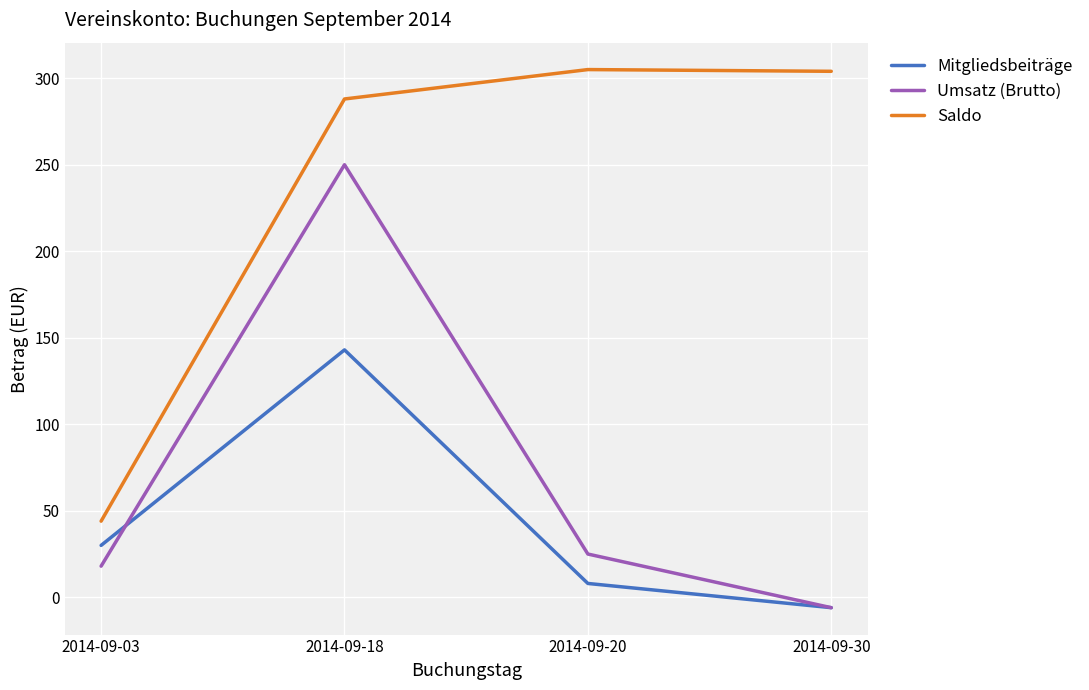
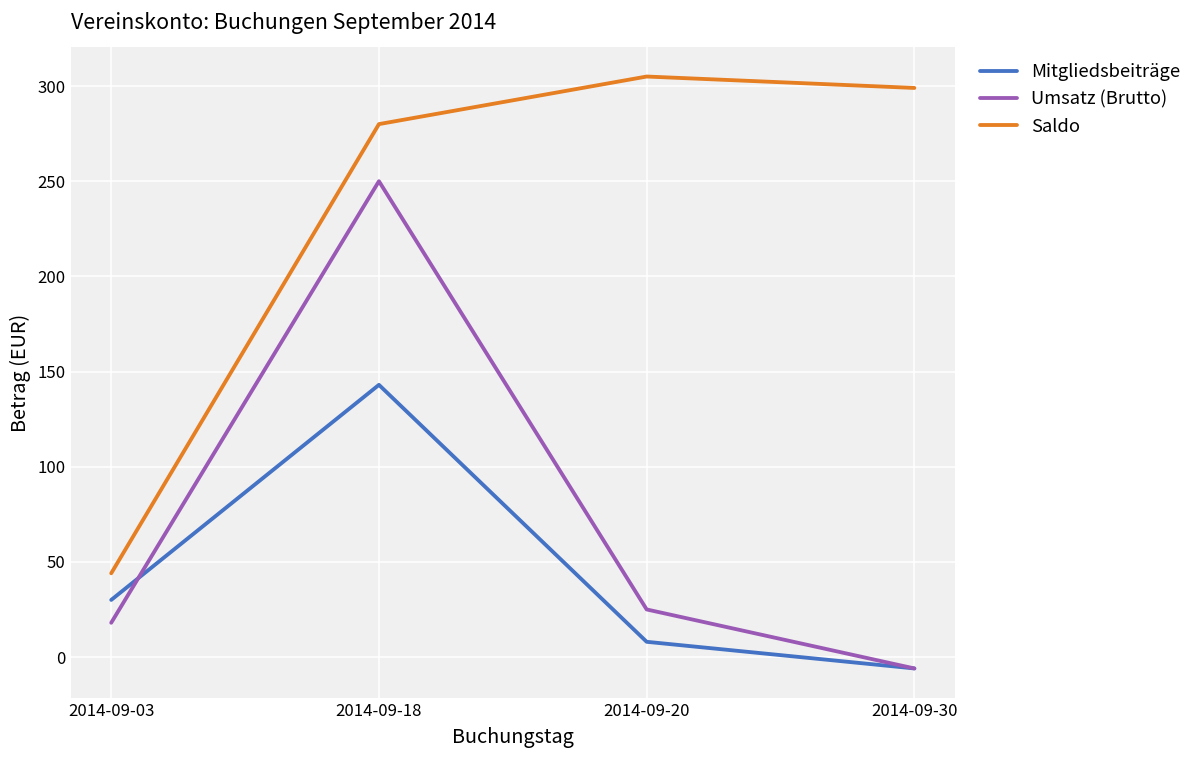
Saldo, 2014-09-18: 288 -> 280
Saldo, 2014-09-30: 304 -> 299
